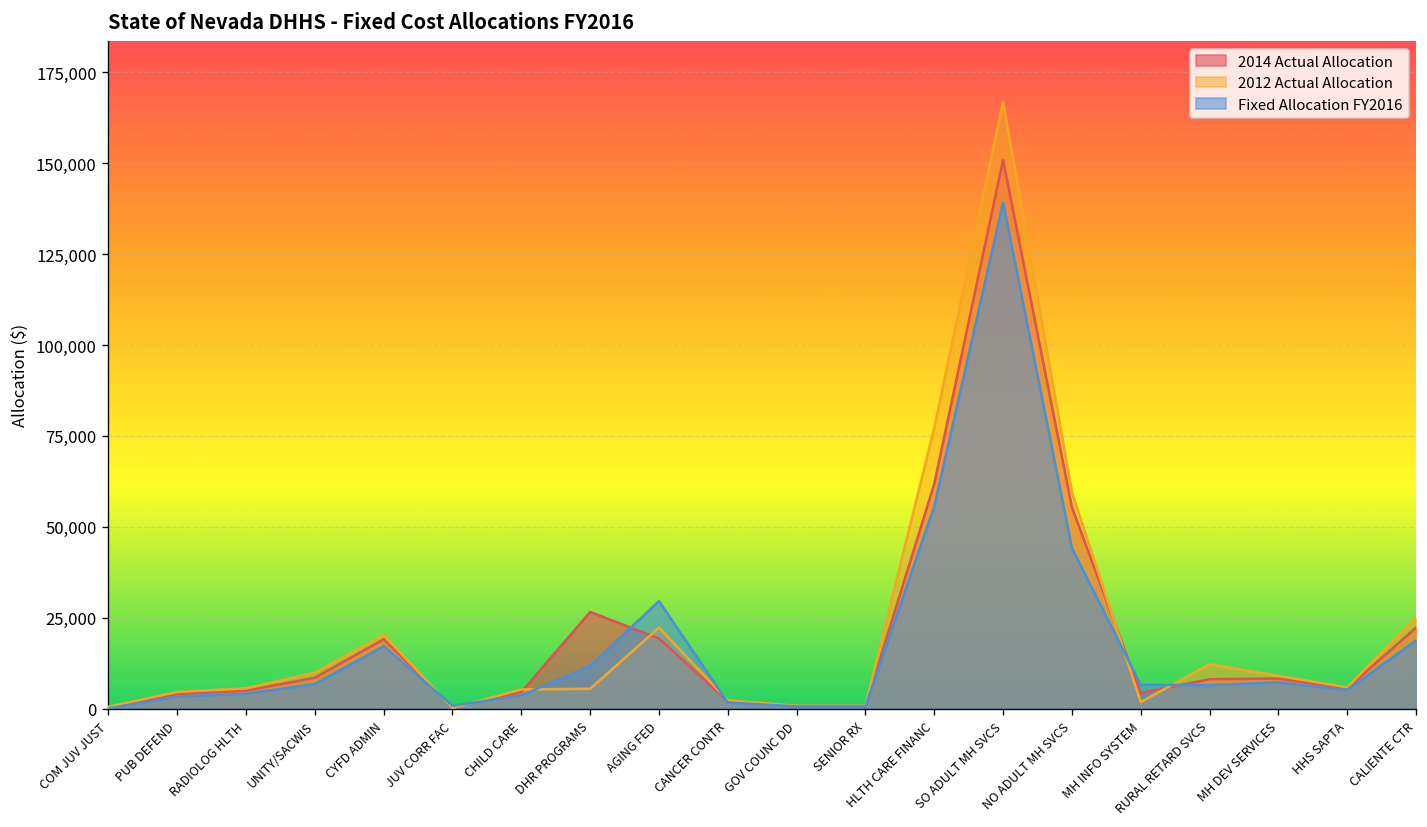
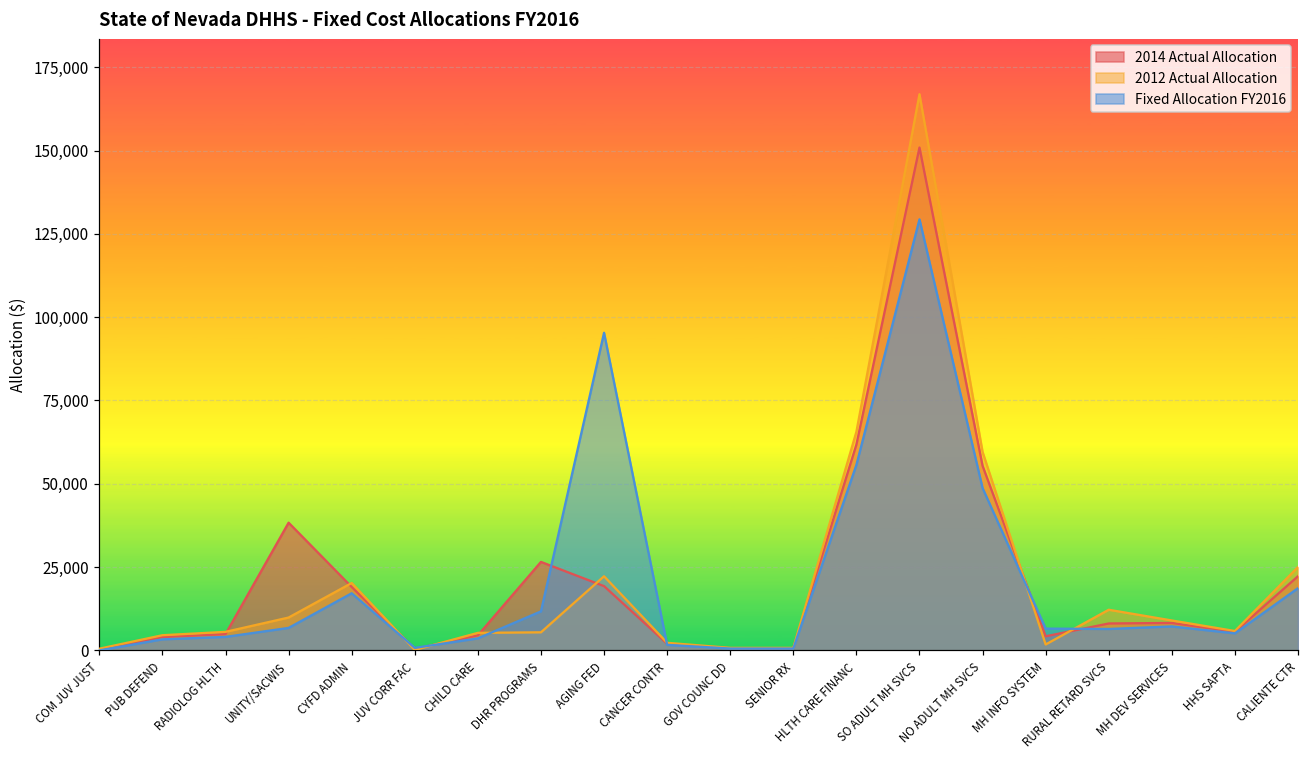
2014 Actual Allocation, UNITY/SACWIS: 8,000 -> 38,000
Fixed Allocation FY2016, AGING FED: 30,000 -> 95,000
2012 Actual Allocation, HLTH CARE FINANC: 77,000 -> 66,000
Fixed Allocation FY2016, SO ADULT MH SVCS: 139,000 -> 129,000
Fixed Allocation FY2016, NO ADULT MH SVCS: 44,000 -> 49,000
